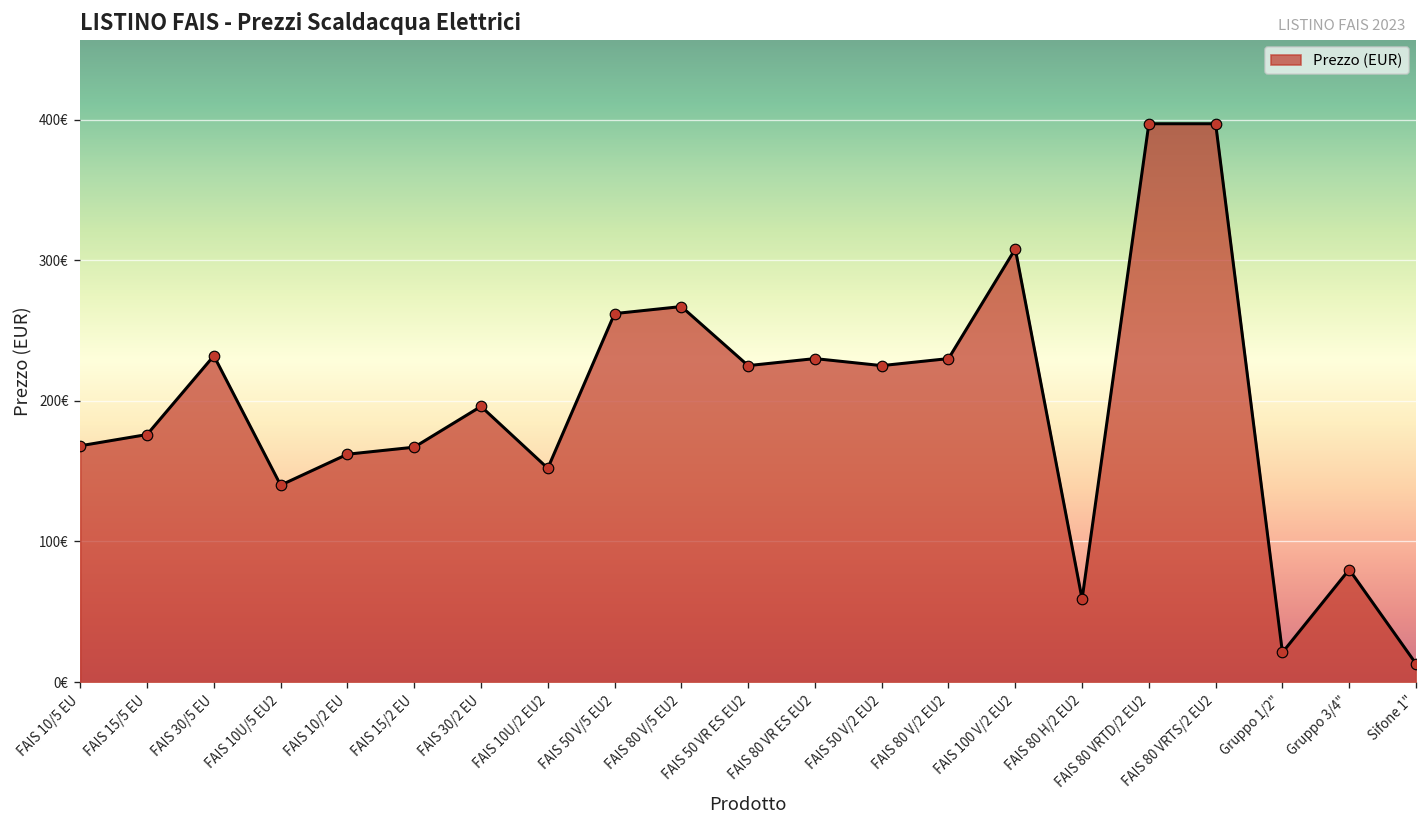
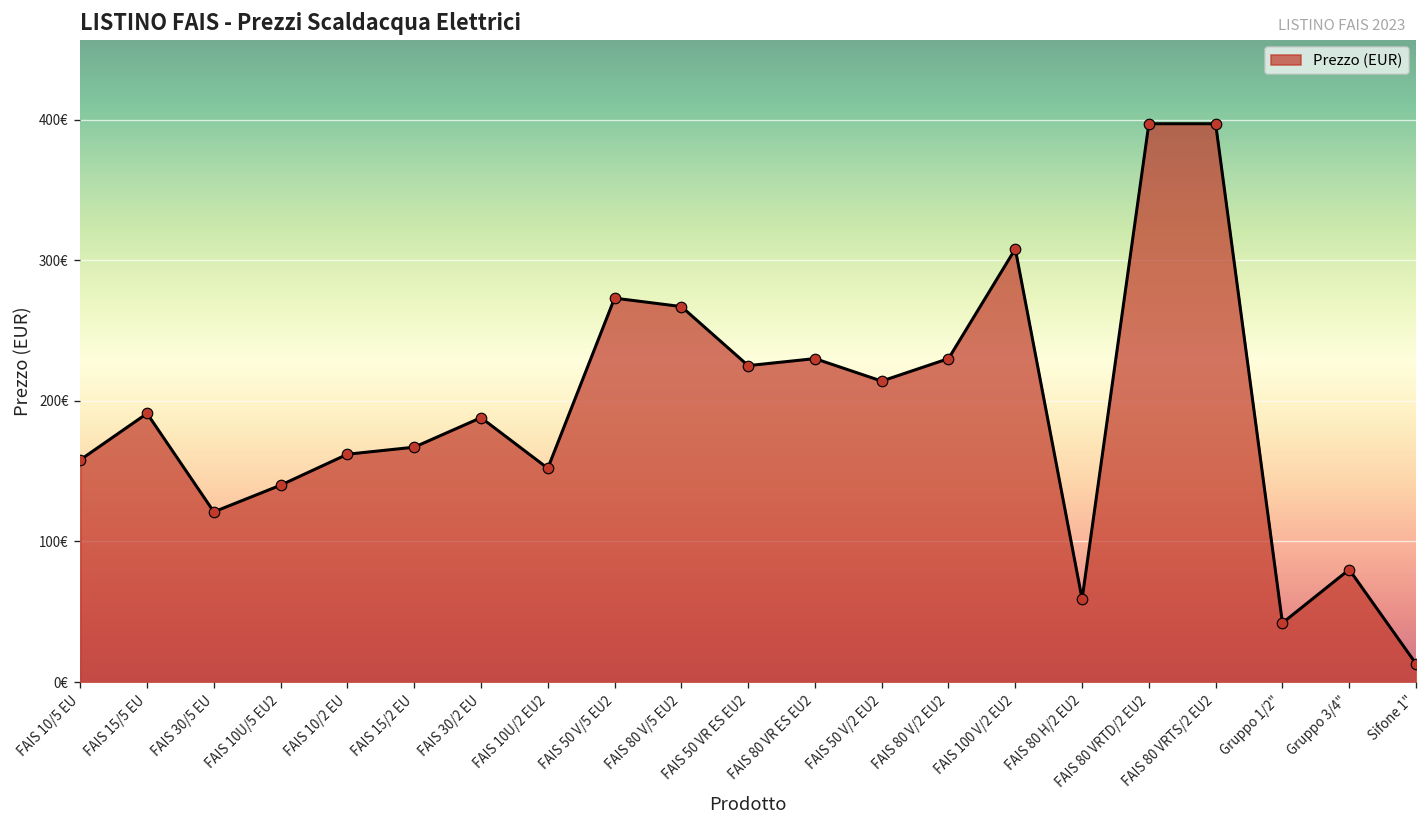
FAIS 10/5 EU: 168€ -> 158€
FAIS 15/5 EU: 176€ -> 191€
FAIS 30/5 EU: 232€ -> 121€
FAIS 30/2 EU: 196€ -> 188€
FAIS 50 V/5 EU2: 262€ -> 273€
FAIS 50 V/2 EU2: 225€ -> 214€
Gruppo 1/2": 21€ -> 42€
